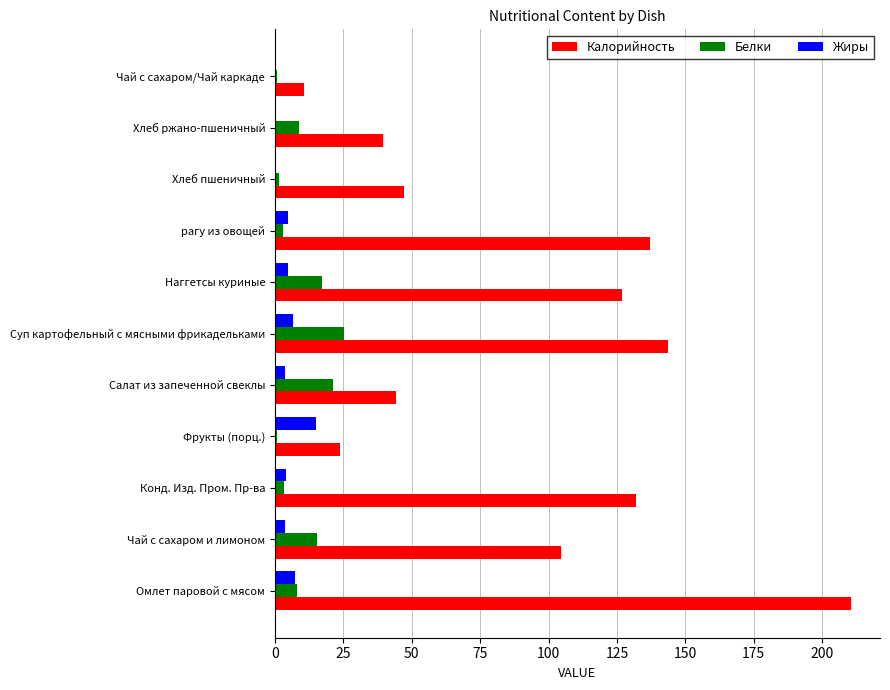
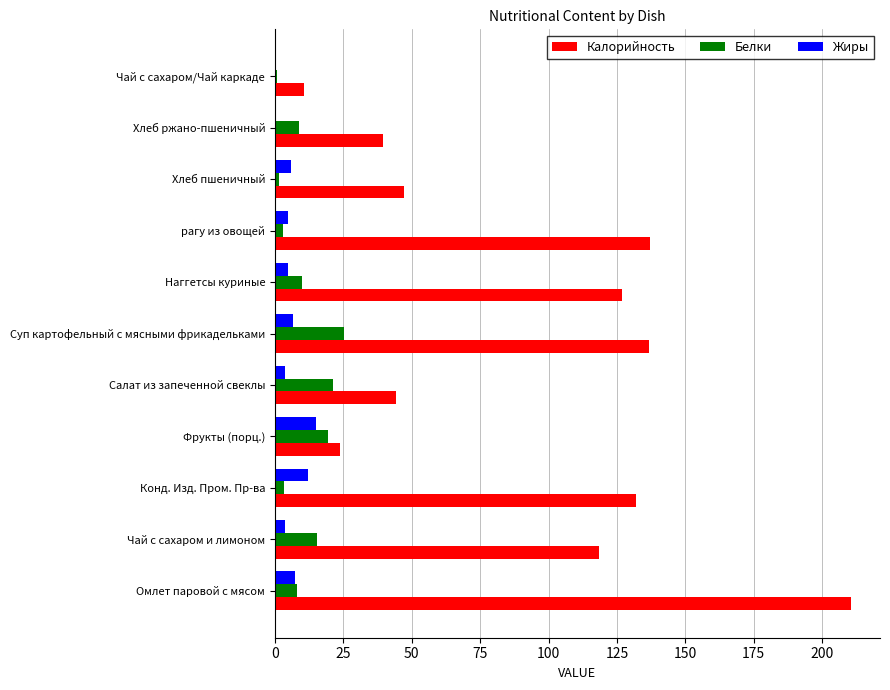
Жиры, Хлеб пшеничный: 0 -> 6
Белки, Наггетсы куриные: 17 -> 10
Калорийность, Суп картофельный с мясными фрикадельками: 144 -> 137
Белки, Фрукты (порц.): 1 -> 19
Жиры, Конд. Изд. Пром. Пр-ва: 4 -> 12
Калорийность, Чай с сахаром и лимоном: 104 -> 119
